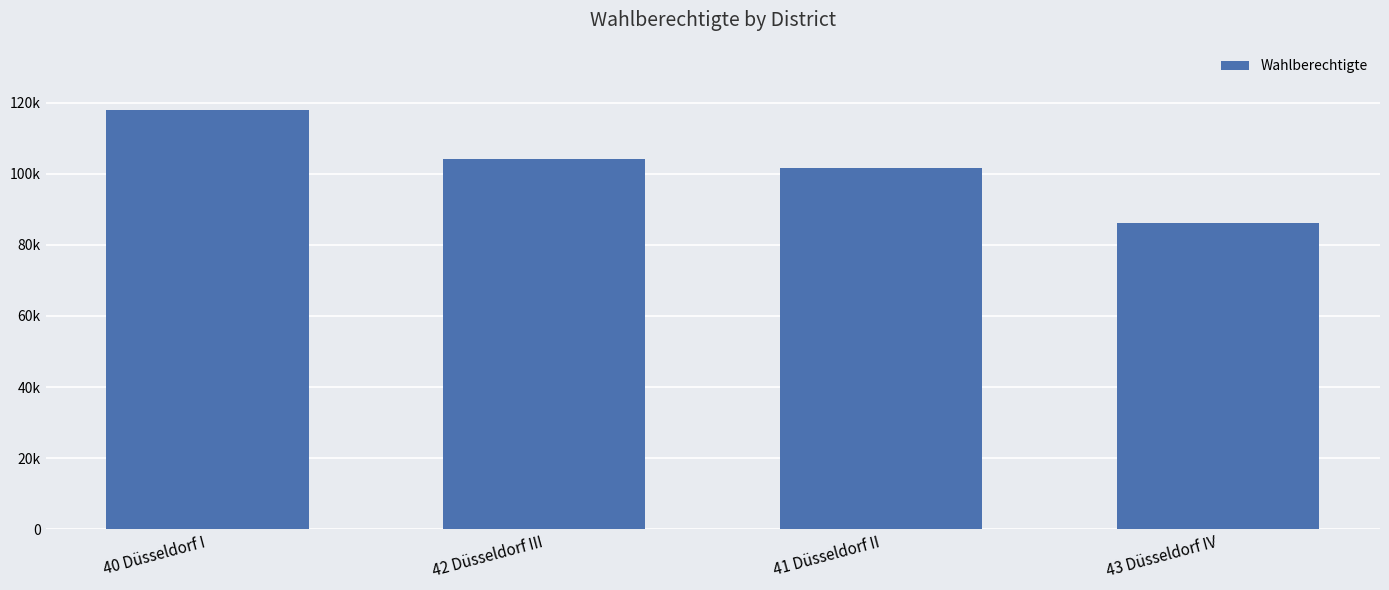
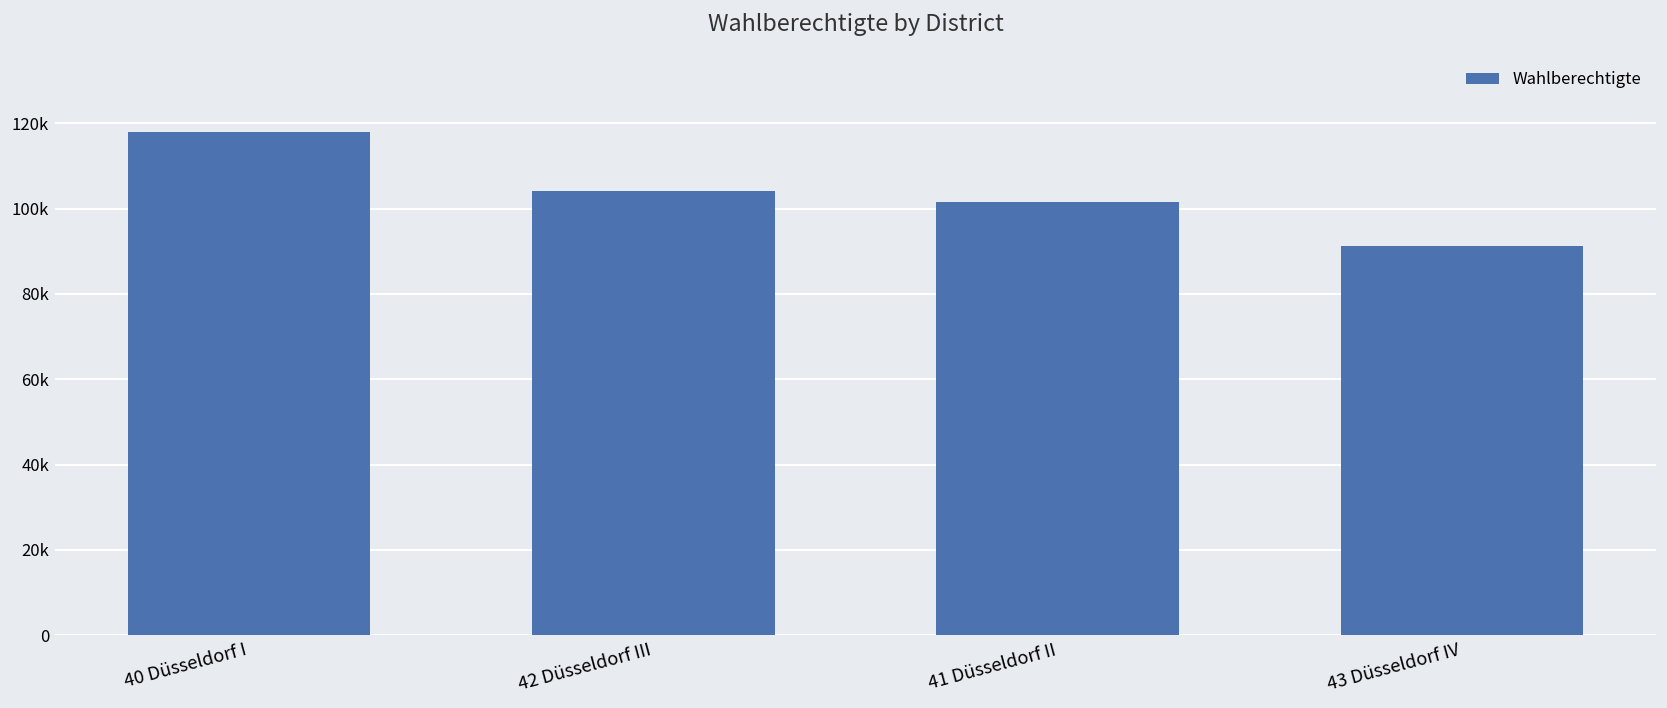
43 Düsseldorf IV: 86000 -> 91000
